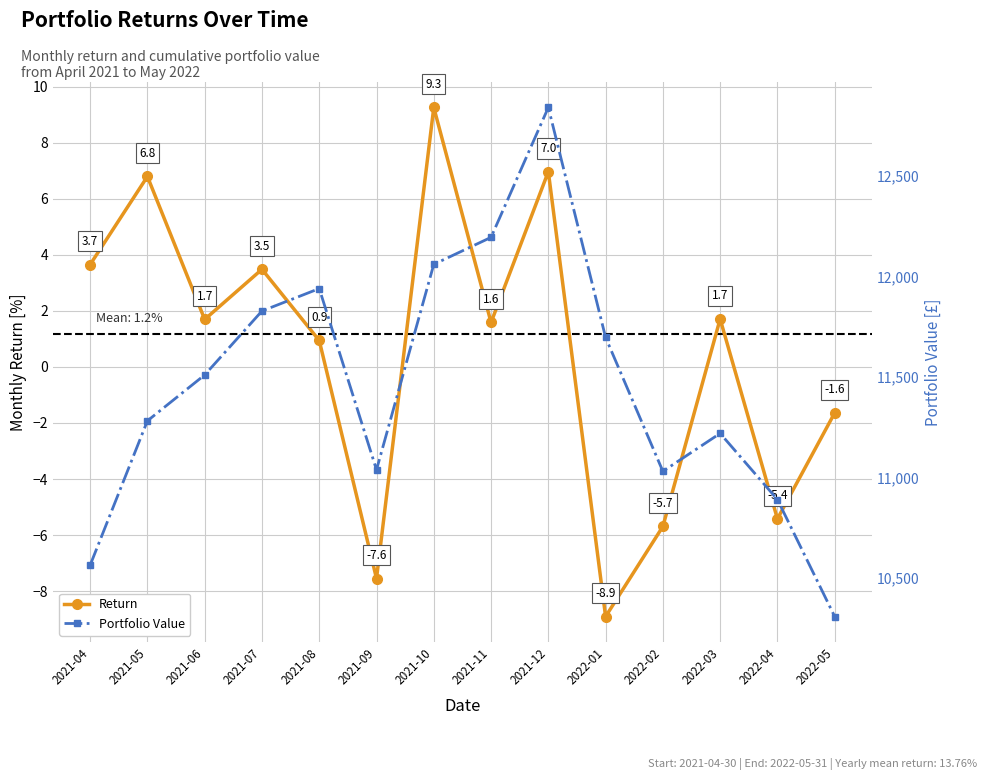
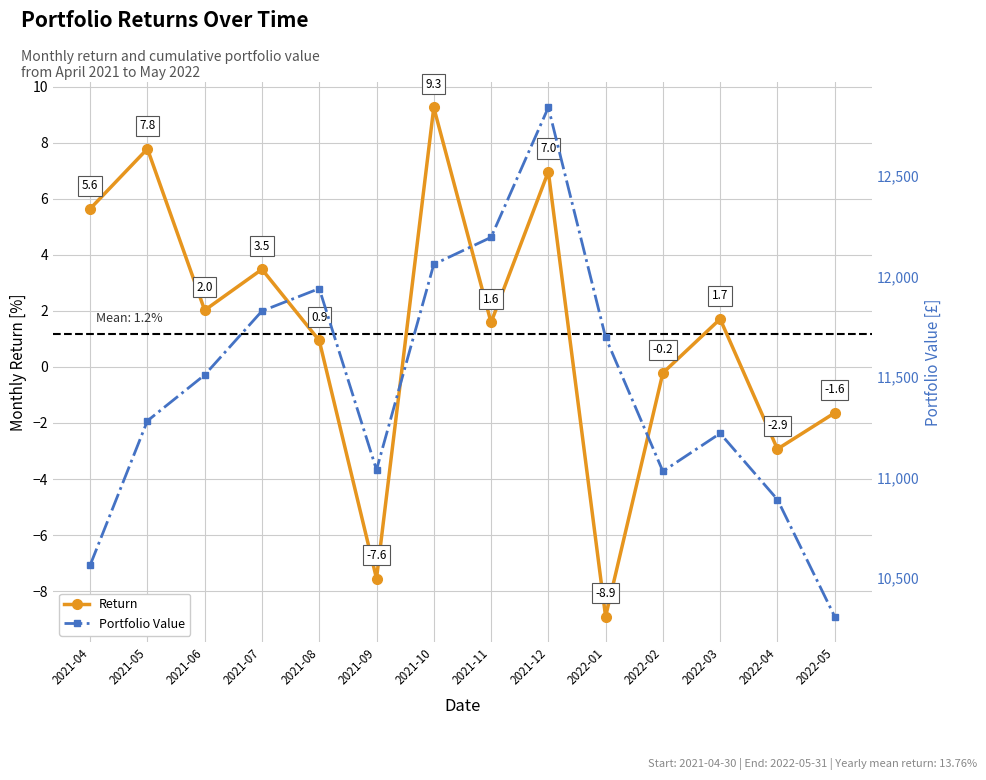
Return, 2021-04: 3.7 -> 5.6
Return, 2021-05: 6.8 -> 7.8
Return, 2021-06: 1.7 -> 2.0
Return, 2022-02: -5.7 -> -0.2
Return, 2022-04: -5.4 -> -2.9
